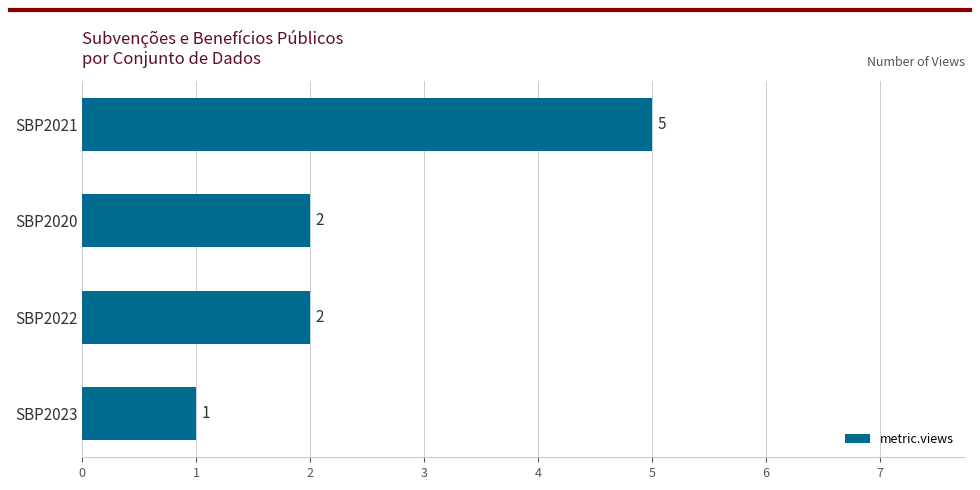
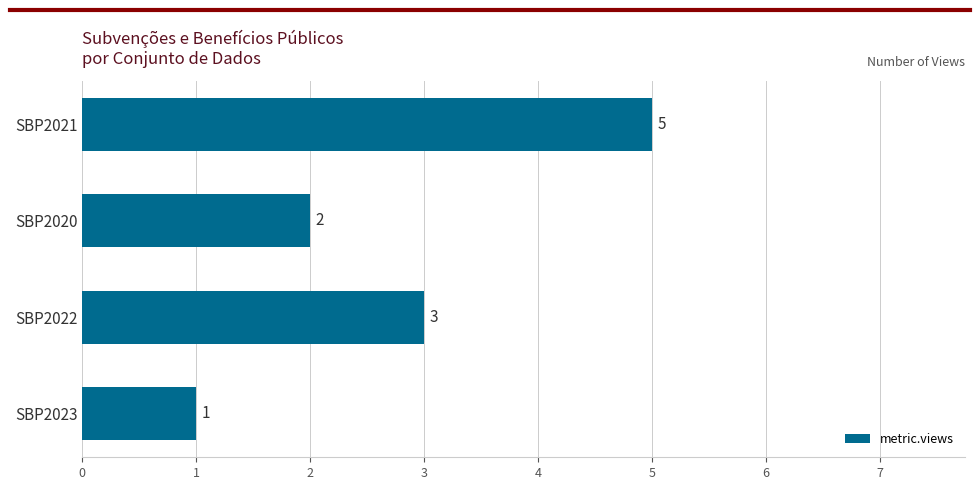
SBP2022: 2 -> 3
